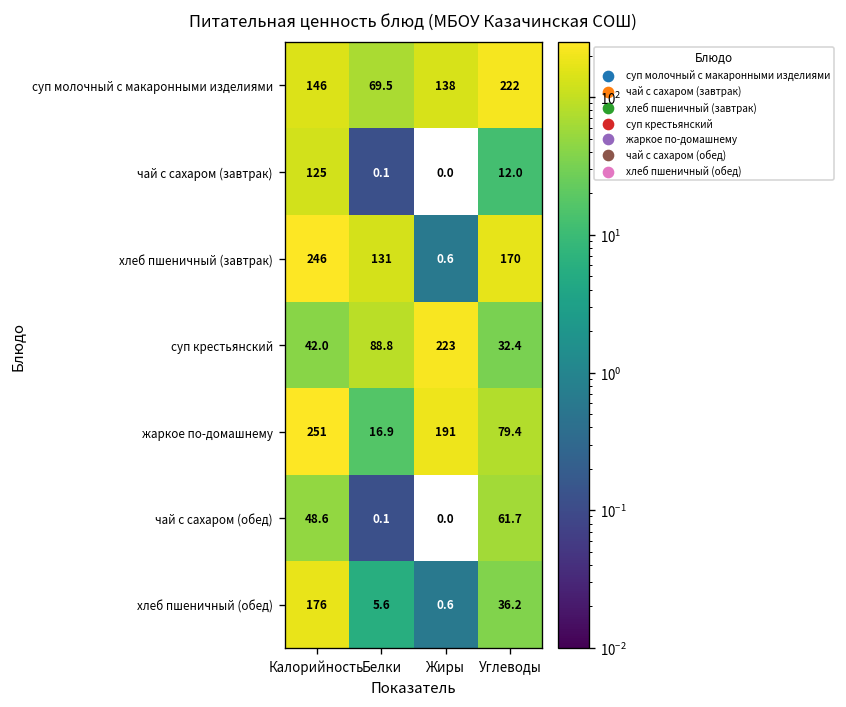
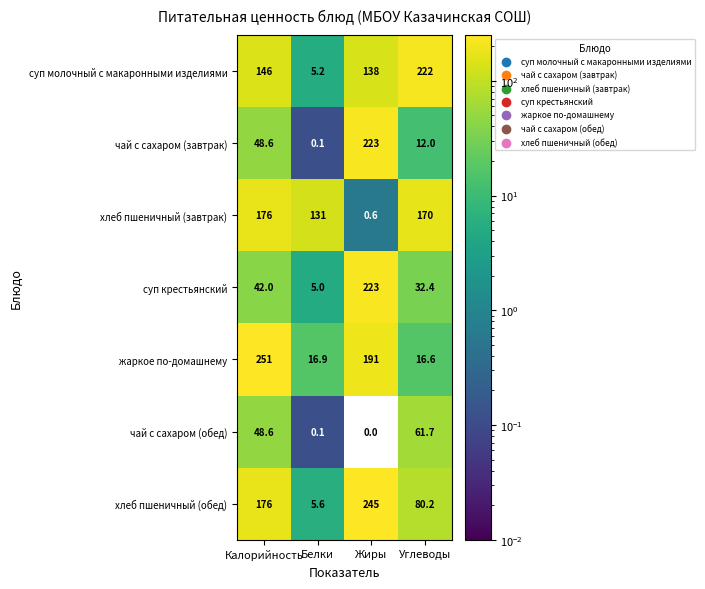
суп молочный с макаронными изделиями, Белки: 69.5 -> 5.2
чай с сахаром (завтрак), Калорийность: 125 -> 48.6
чай с сахаром (завтрак), Жиры: 0.0 -> 223
хлеб пшеничный (завтрак), Калорийность: 246 -> 176
суп крестьянский, Белки: 88.8 -> 5.0
жаркое по-домашнему, Углеводы: 79.4 -> 16.6
хлеб пшеничный (обед), Жиры: 0.6 -> 245
хлеб пшеничный (обед), Углеводы: 36.2 -> 80.2
